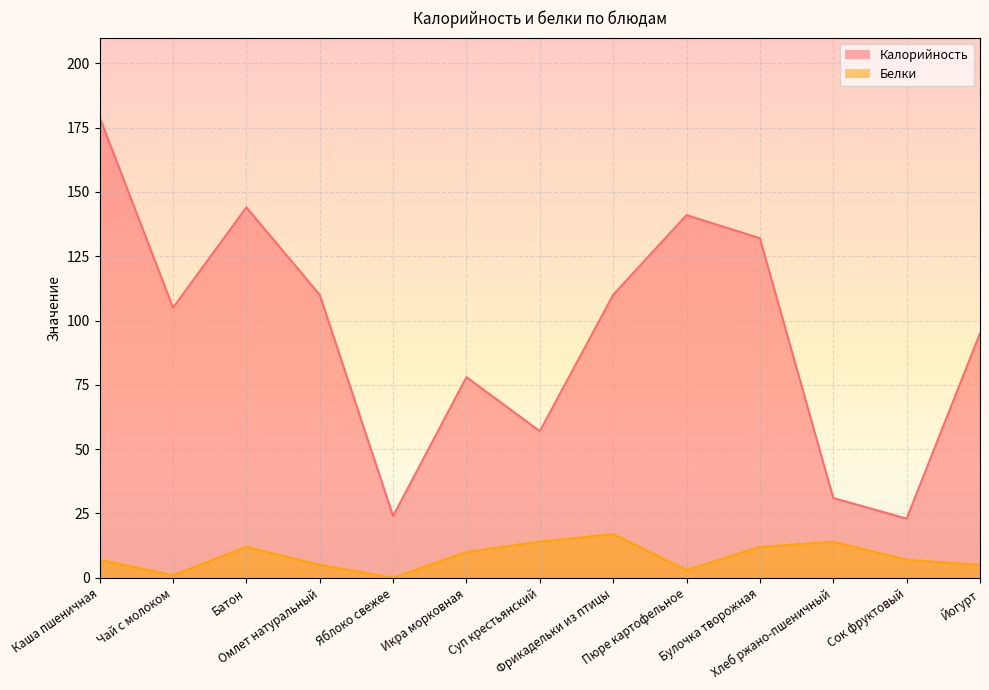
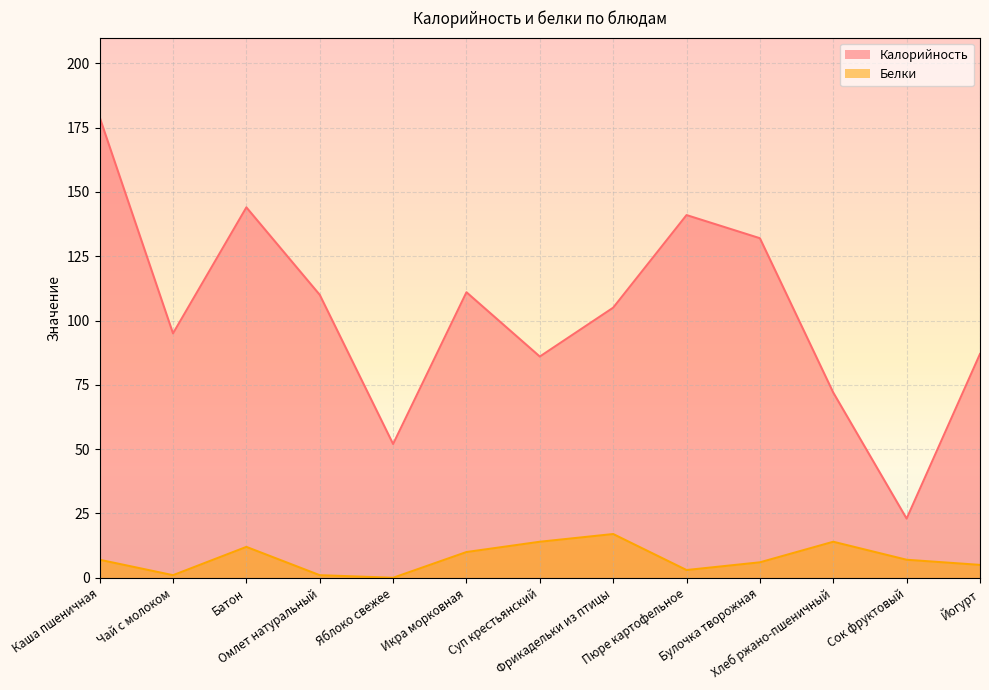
Калорийность, Чай с молоком: 105 -> 95
Белки, Омлет натуральный: 5 -> 1
Калорийность, Яблоко свежее: 24 -> 52
Калорийность, Икра морковная: 78 -> 111
Калорийность, Суп крестьянский: 57 -> 86
Калорийность, Фрикадельки из птицы: 110 -> 105
Белки, Булочка творожная: 12 -> 6
Калорийность, Хлеб ржано-пшеничный: 31 -> 72
Калорийность, Йогурт: 95 -> 87
